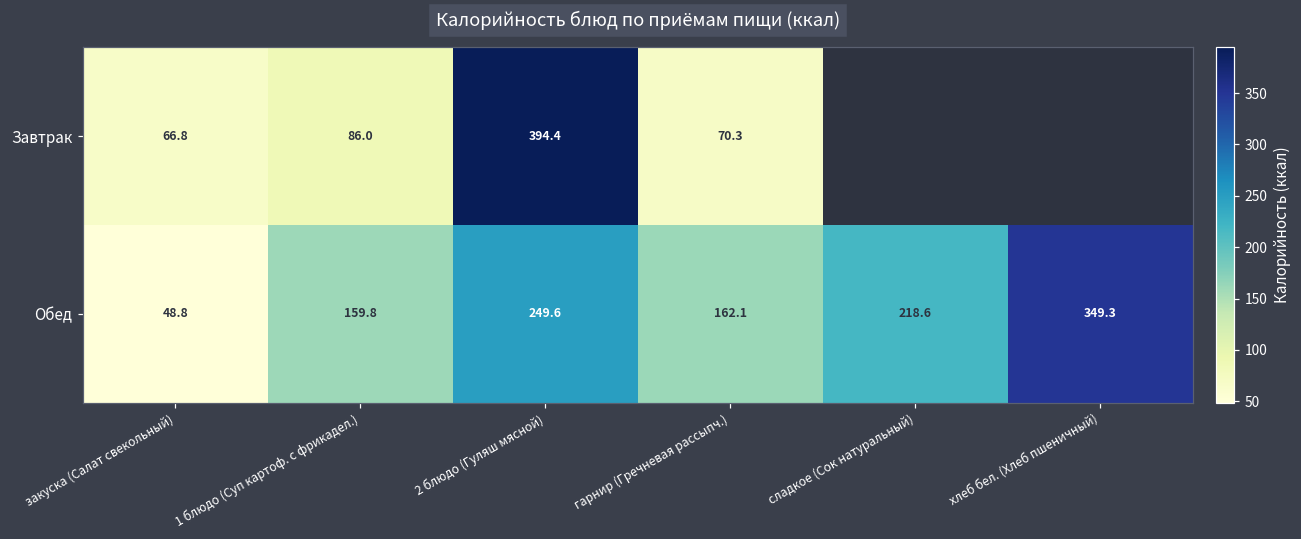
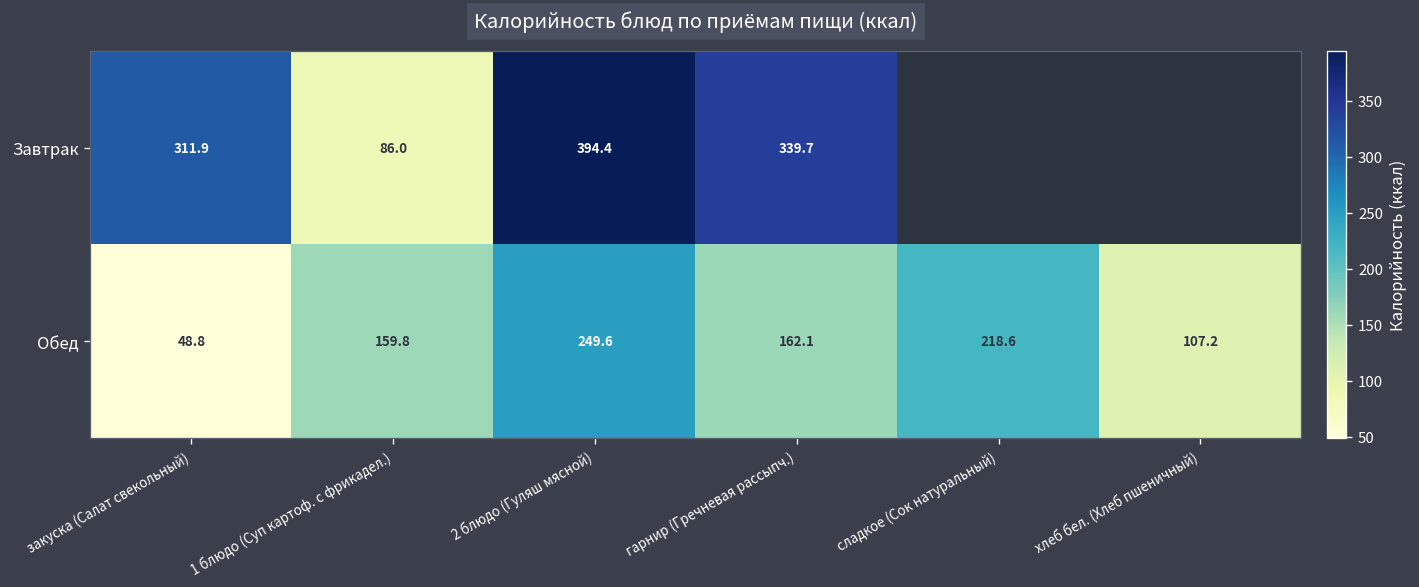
Завтрак, закуска (Салат свекольный): 66.8 -> 311.9
Завтрак, гарнир (Гречневая рассыпч.): 70.3 -> 339.7
Обед, хлеб бел. (Хлеб пшеничный): 349.3 -> 107.2
